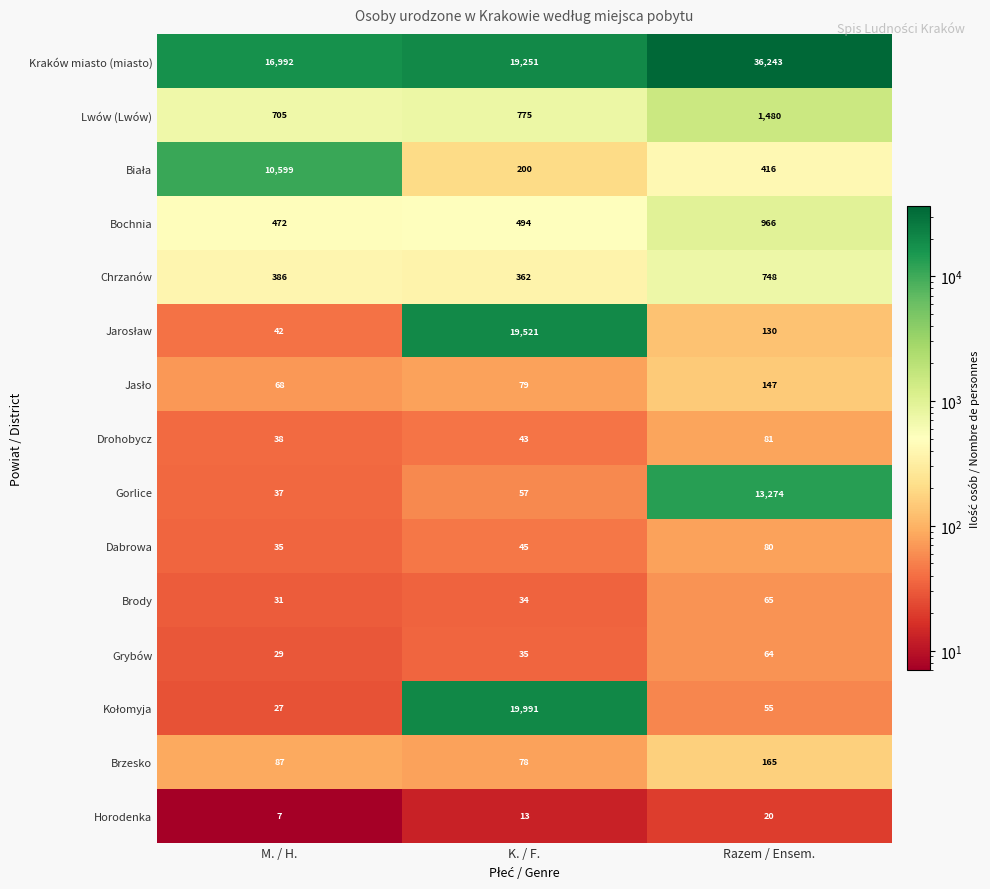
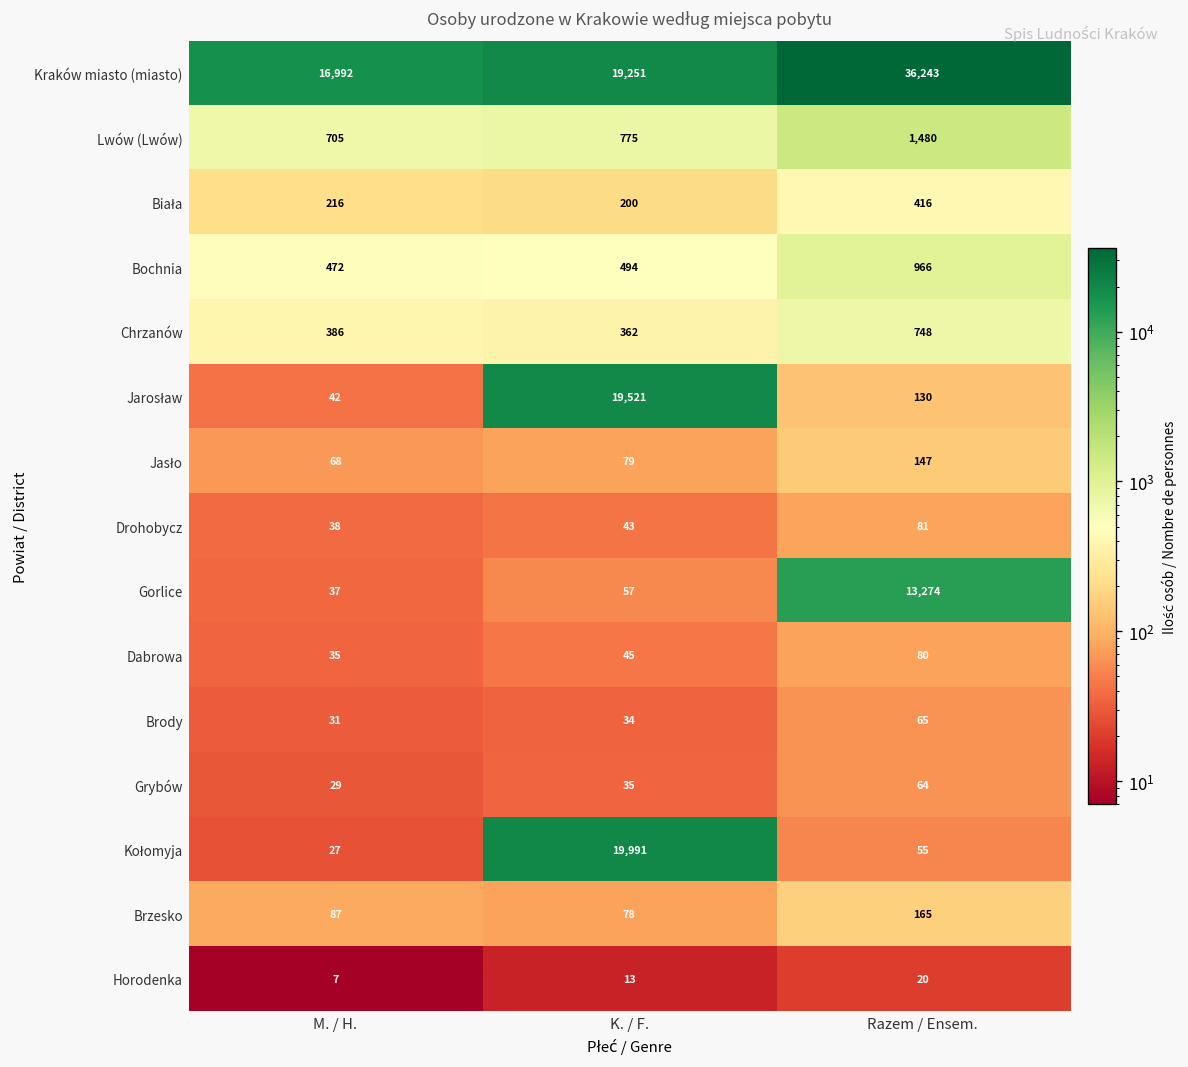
Biała, M. / H.: 10,599 -> 216
